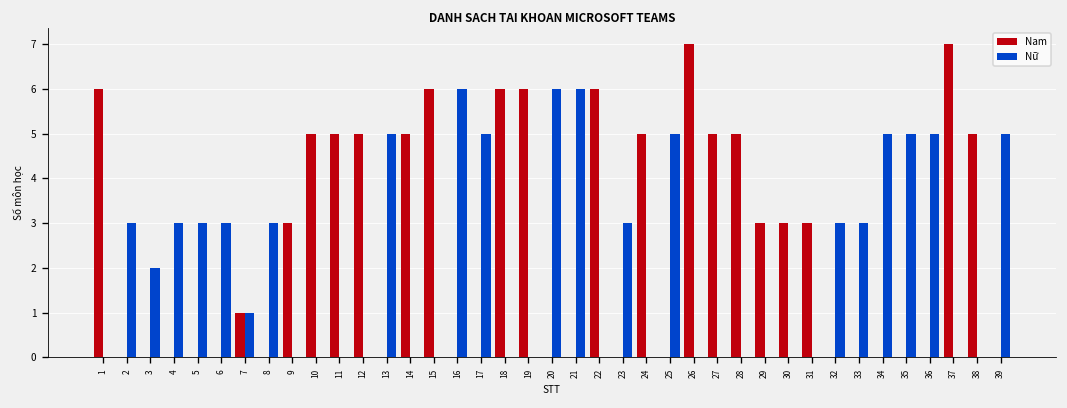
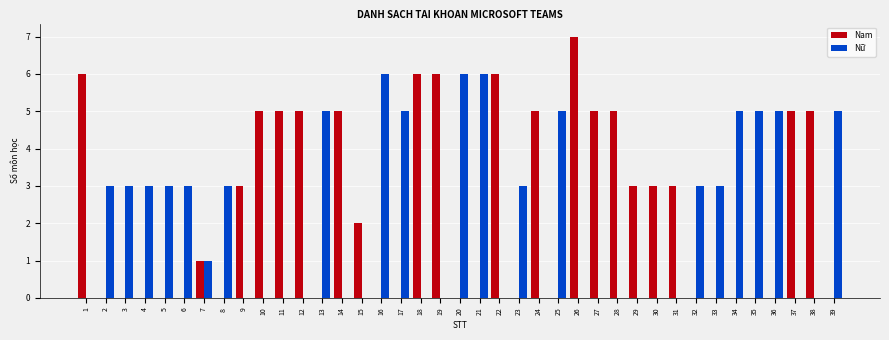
Nữ, 3: 2 -> 3
Nam, 15: 6 -> 2
Nam, 37: 7 -> 5
